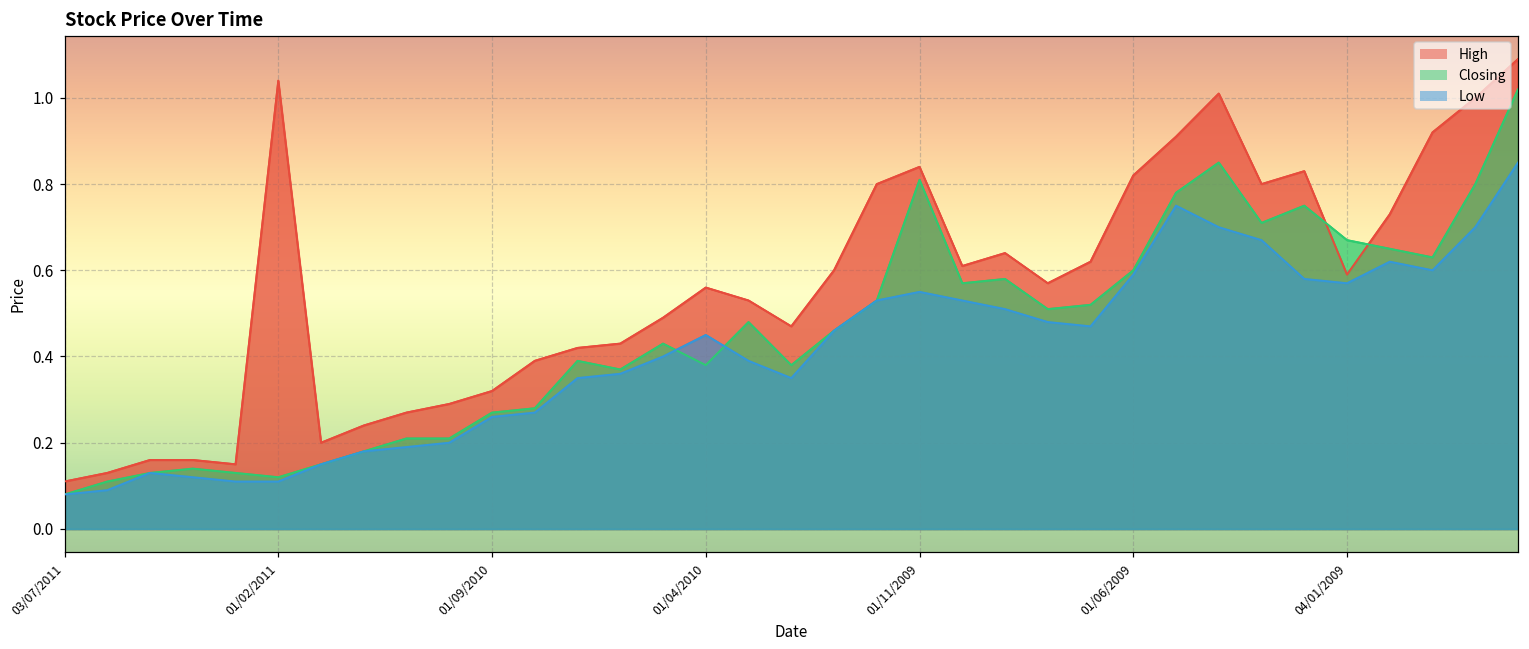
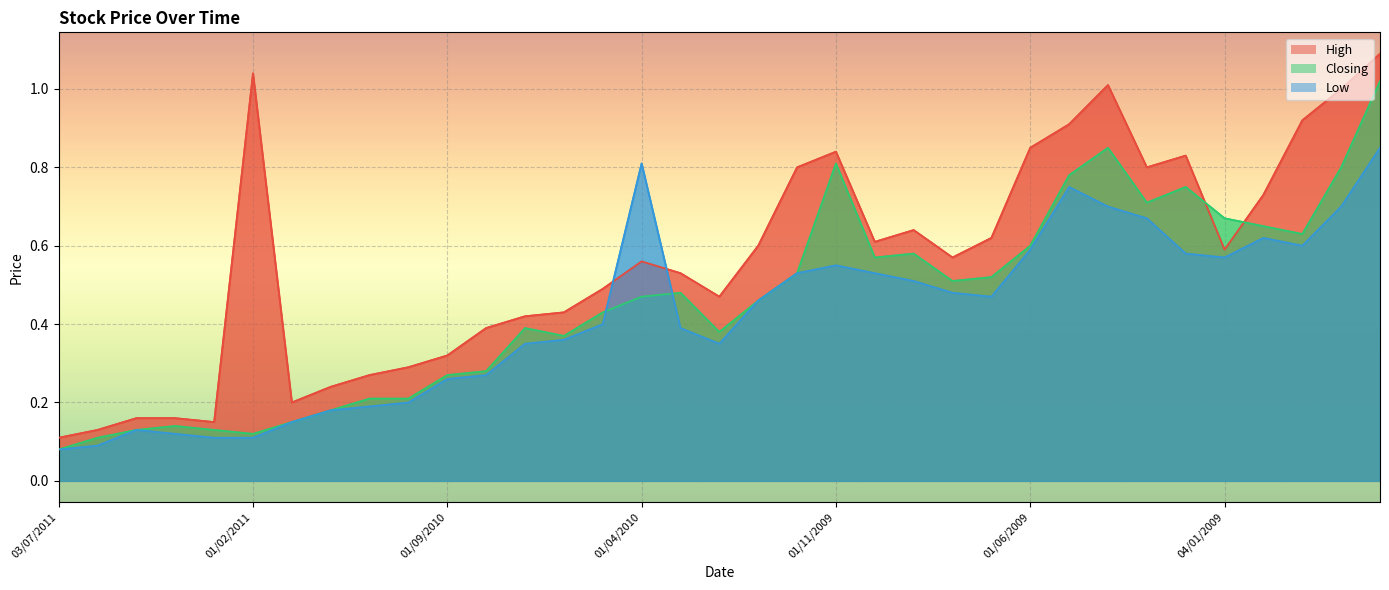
Closing, 01/04/2010: 0.38 -> 0.47
Low, 01/04/2010: 0.45 -> 0.81
High, 01/06/2009: 0.82 -> 0.85
